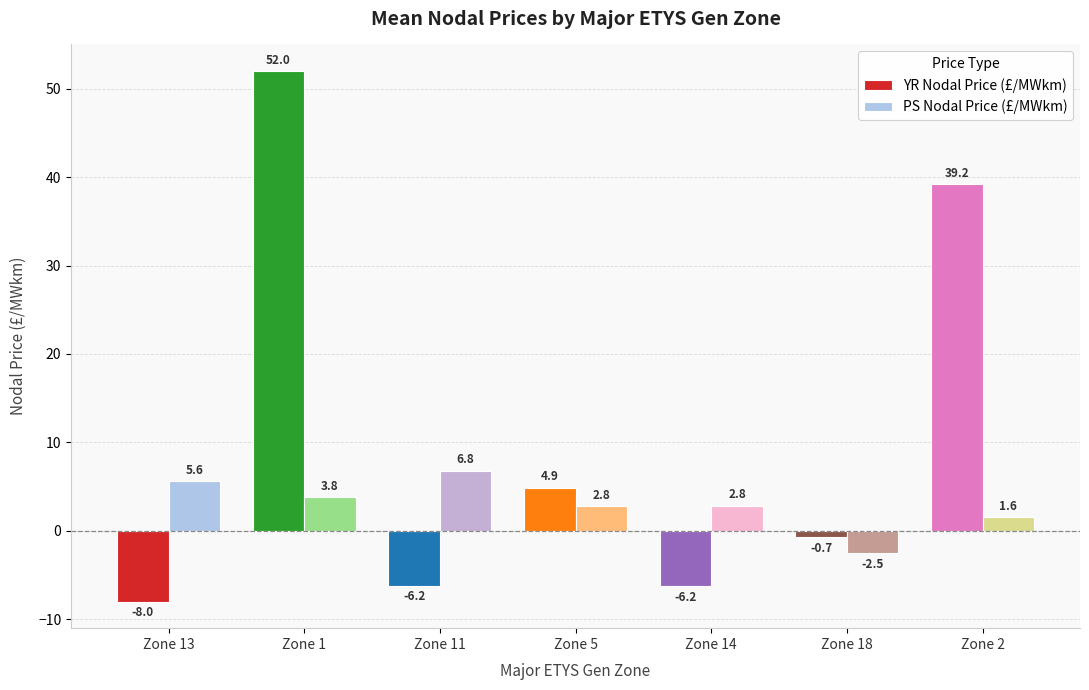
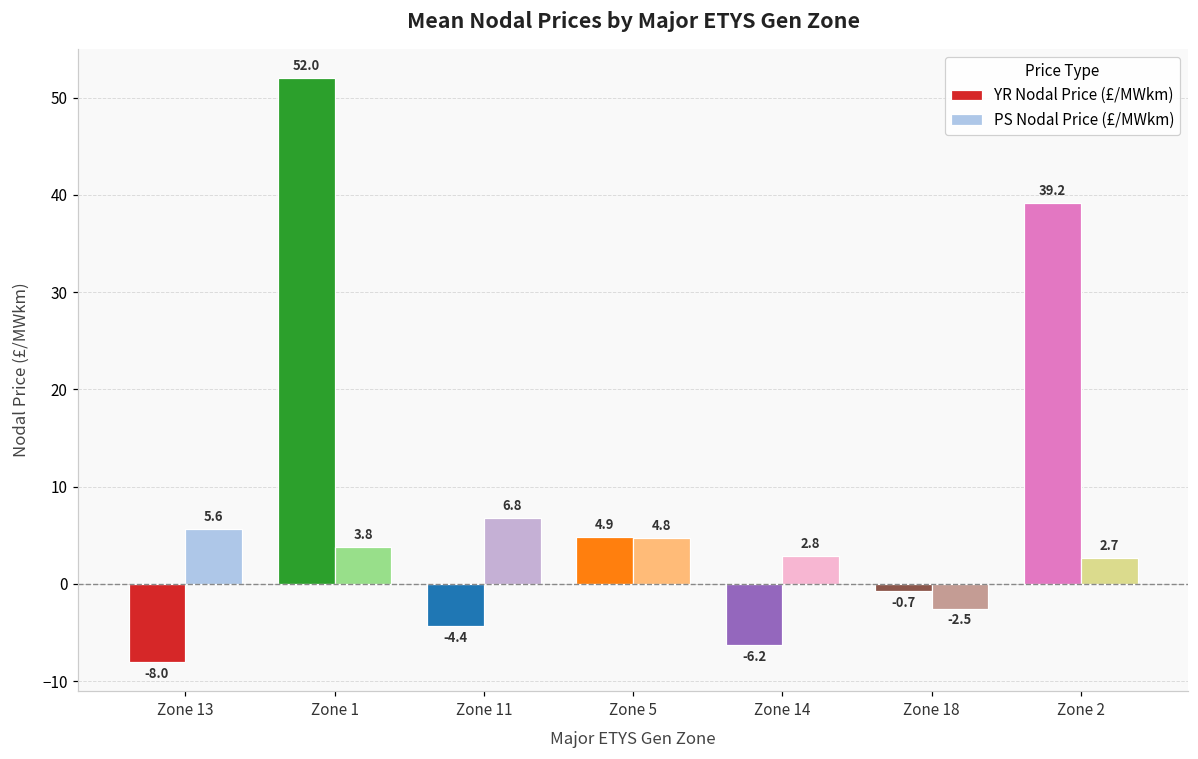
YR Nodal Price (£/MWkm), Zone 11: -6.2 -> -4.4
PS Nodal Price (£/MWkm), Zone 5: 2.8 -> 4.8
PS Nodal Price (£/MWkm), Zone 2: 1.6 -> 2.7
